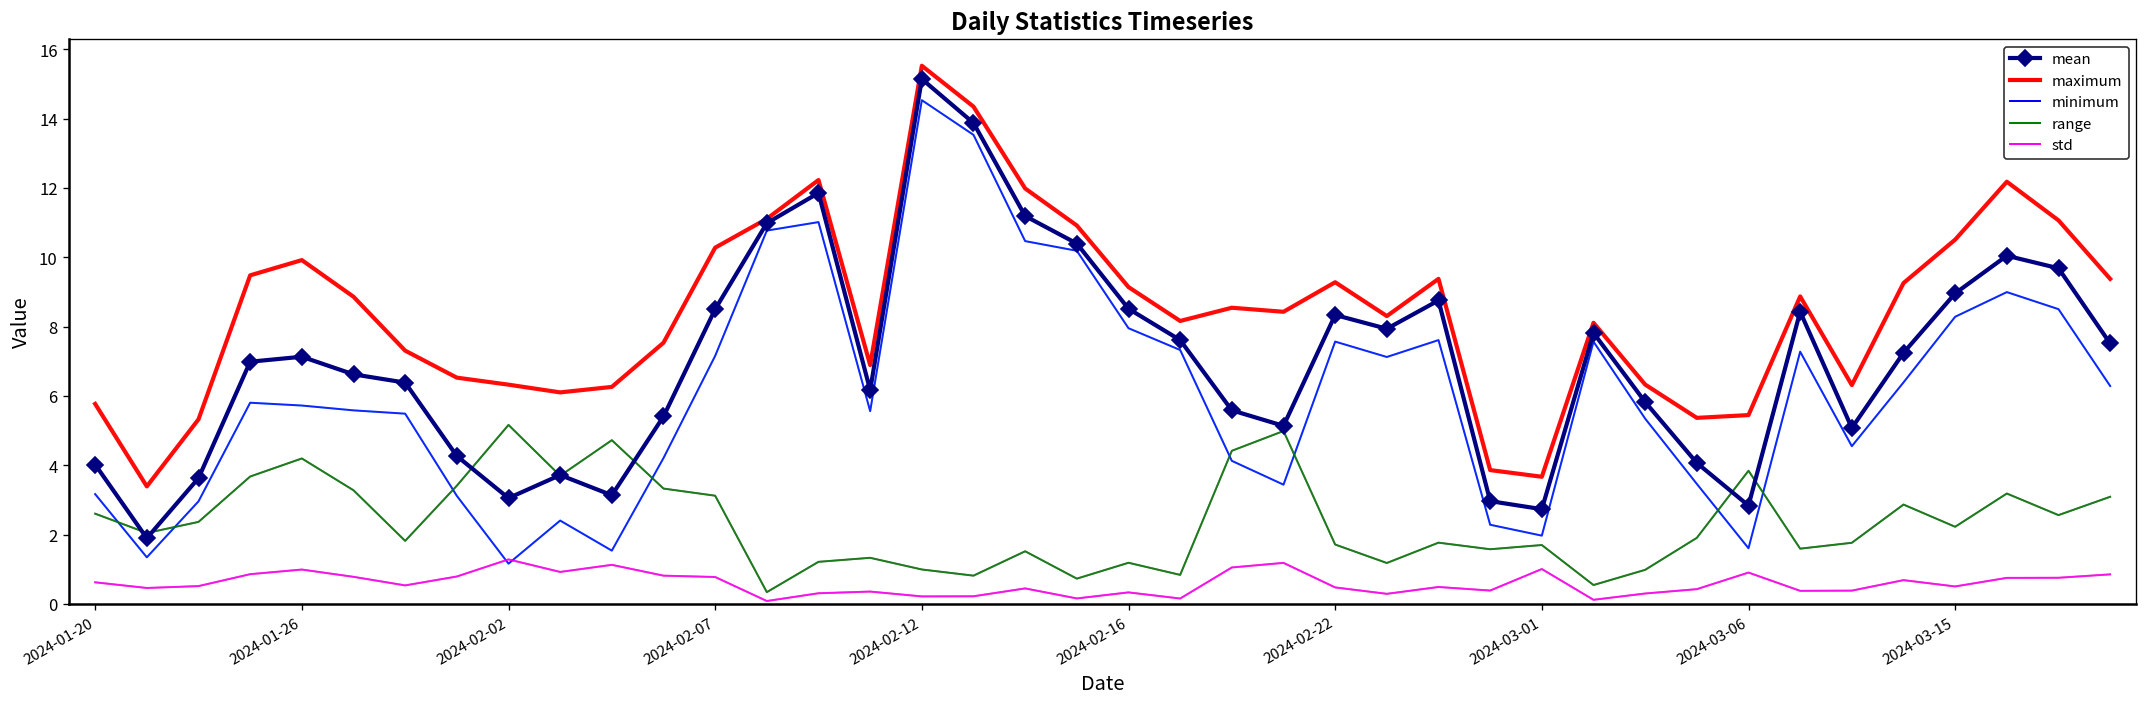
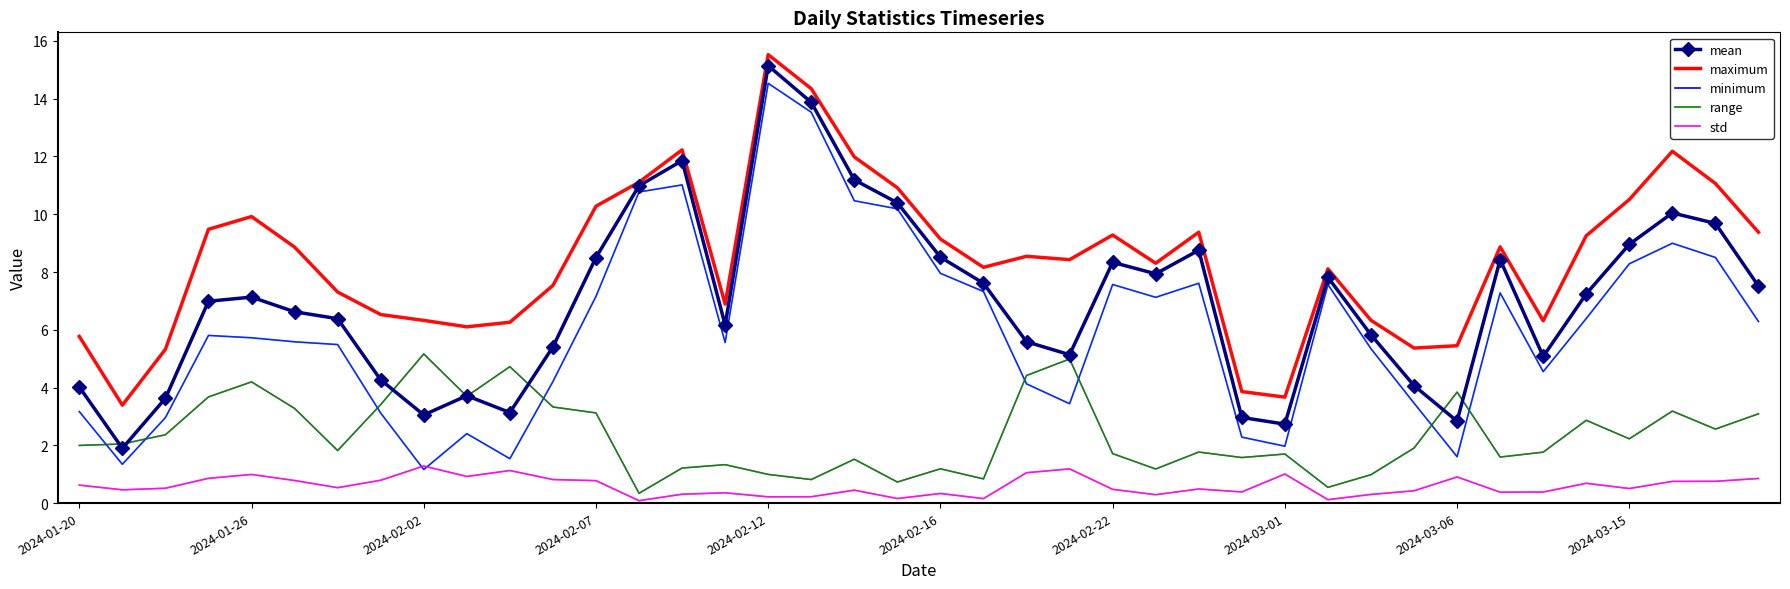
range, 2024-01-20: 2.6 -> 2.0
